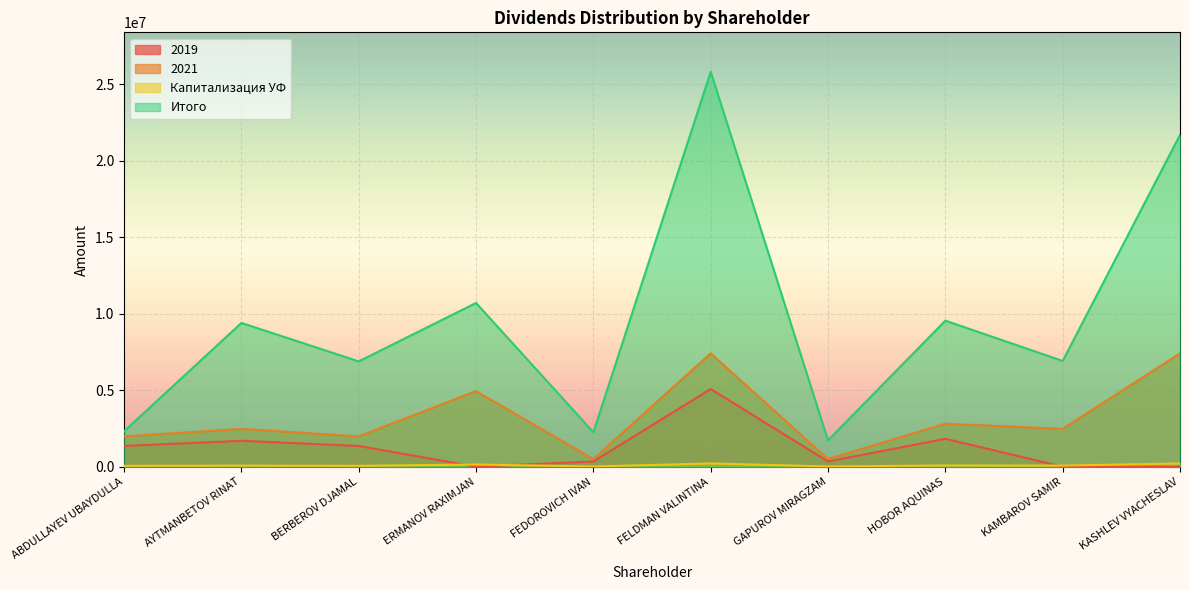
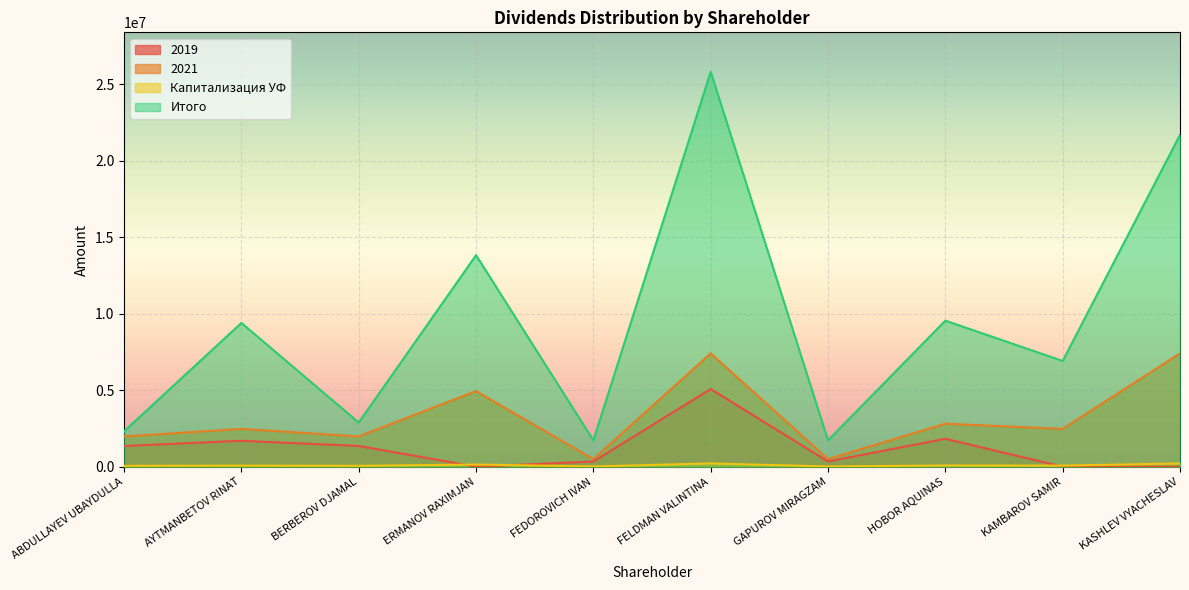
Итого, BERBEROV DJAMAL: 6900000 -> 2900000
Итого, ERMANOV RAXIMJAN: 10700000 -> 13800000
Итого, FEDOROVICH IVAN: 2300000 -> 1700000
